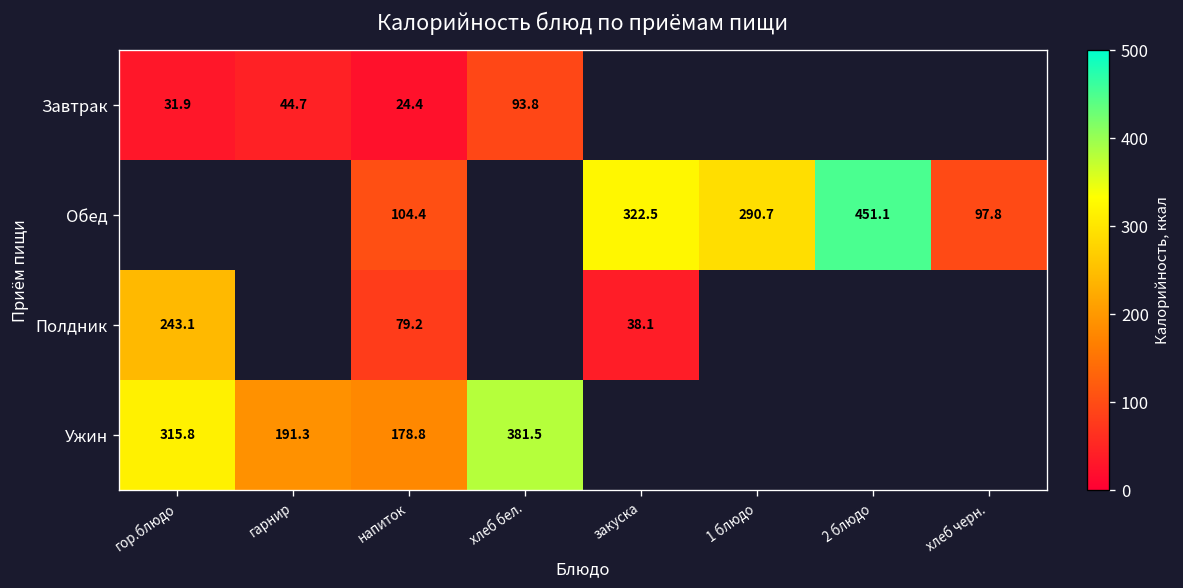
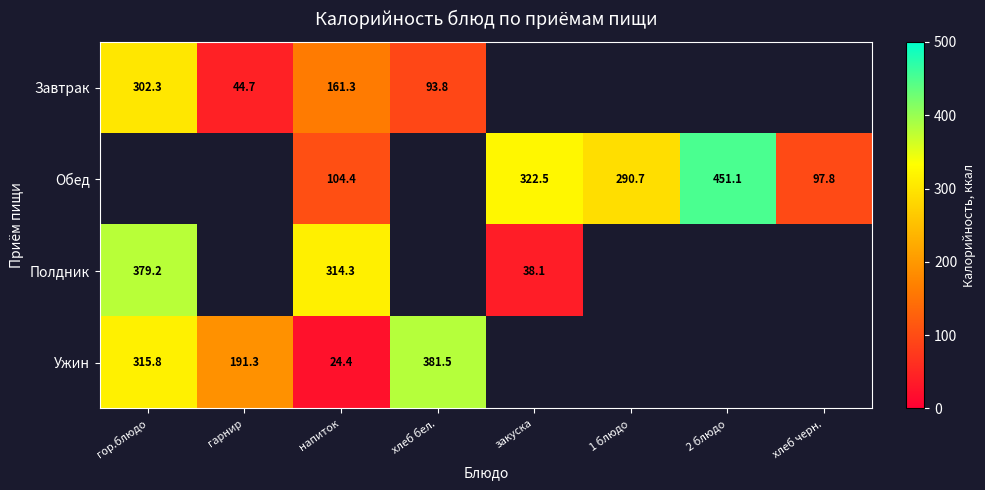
Завтрак, гор.блюдо: 31.9 -> 302.3
Завтрак, напиток: 24.4 -> 161.3
Полдник, гор.блюдо: 243.1 -> 379.2
Полдник, напиток: 79.2 -> 314.3
Ужин, напиток: 178.8 -> 24.4
